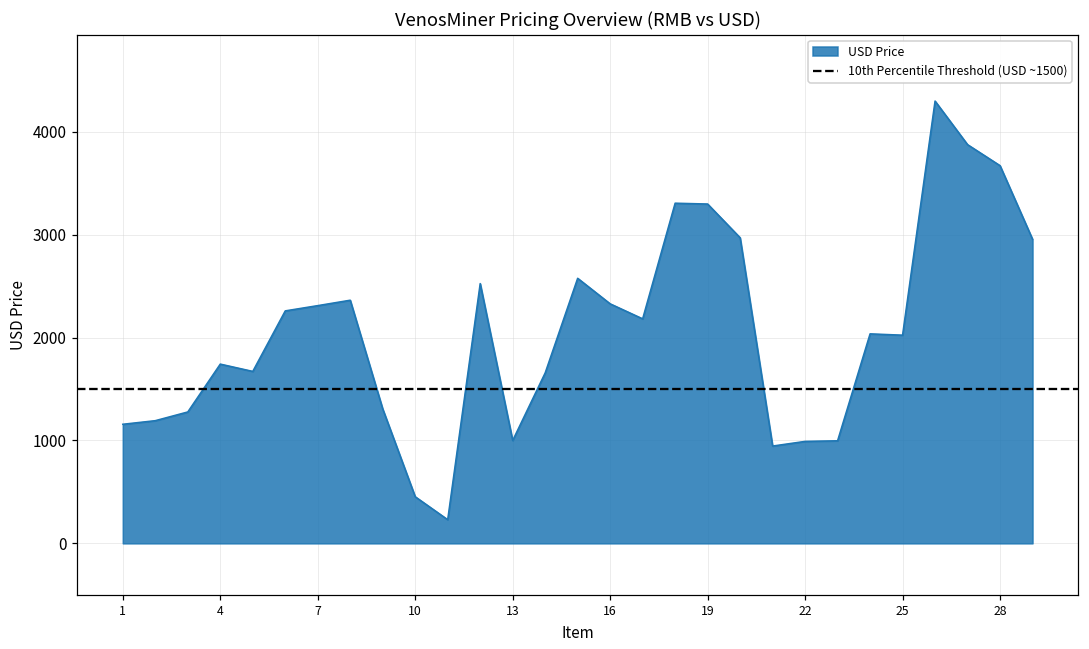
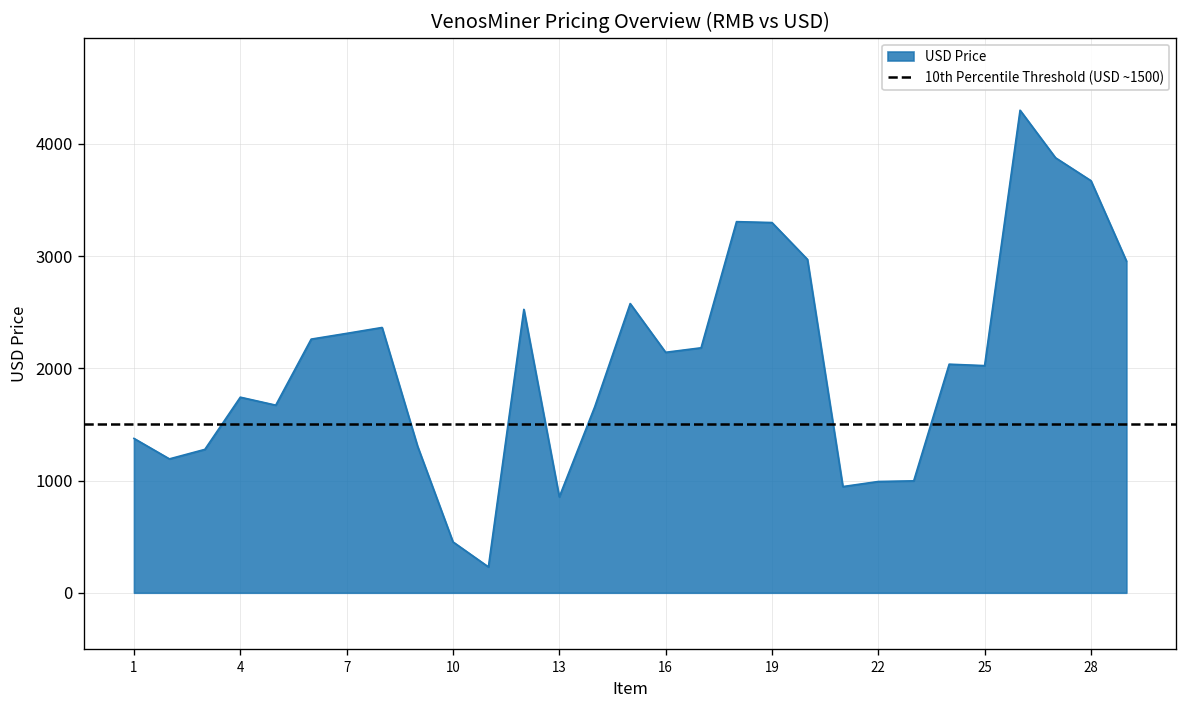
1: 1200 -> 1400
13: 1000 -> 900
16: 2300 -> 2100
